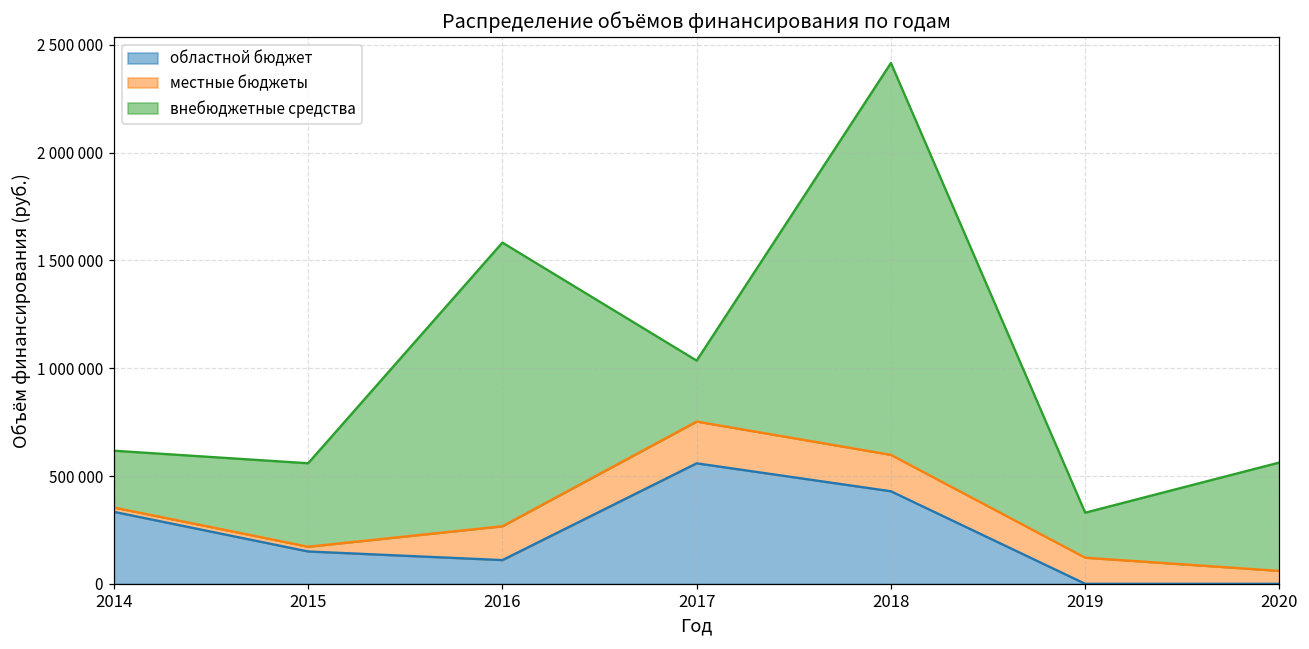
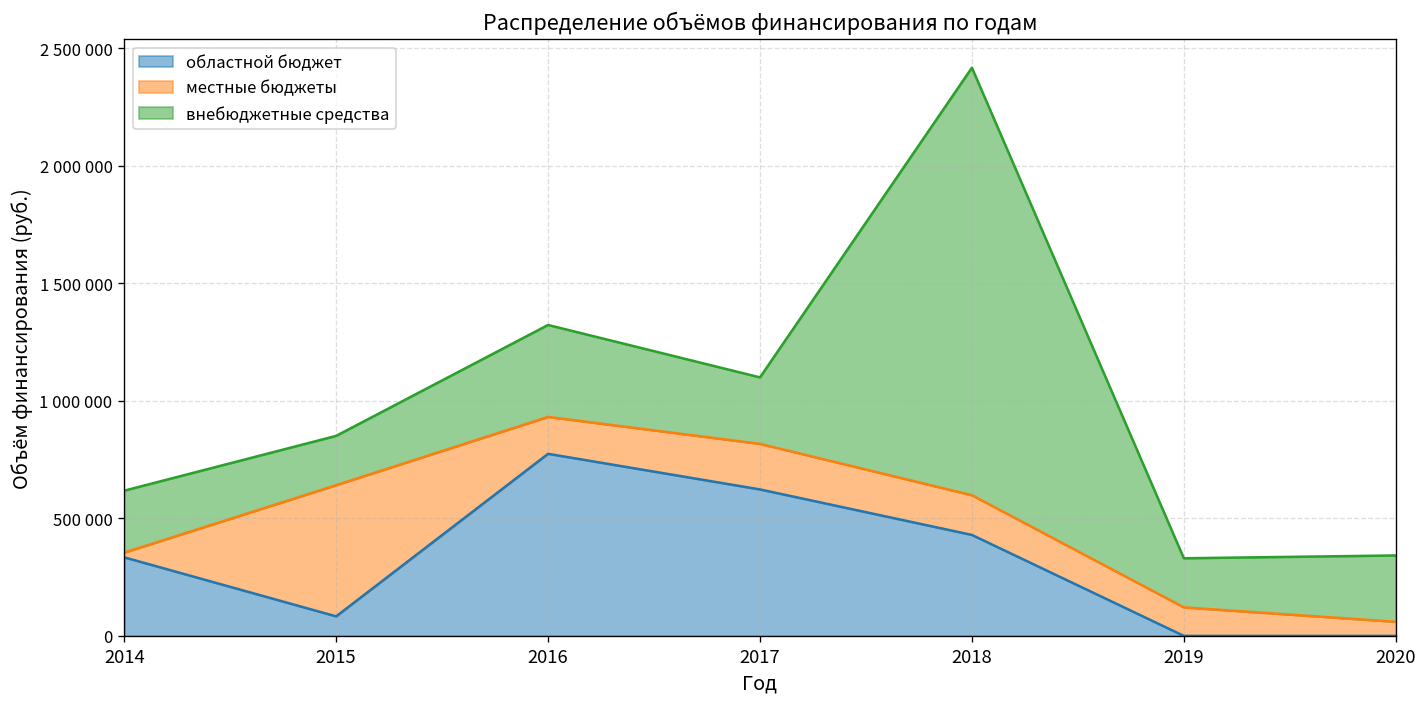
областной бюджет, 2015: 150000 -> 80000
местные бюджеты, 2015: 20000 -> 560000
внебюджетные средства, 2015: 390000 -> 210000
областной бюджет, 2016: 110000 -> 770000
внебюджетные средства, 2016: 1320000 -> 390000
областной бюджет, 2017: 560000 -> 620000
внебюджетные средства, 2020: 500000 -> 280000
